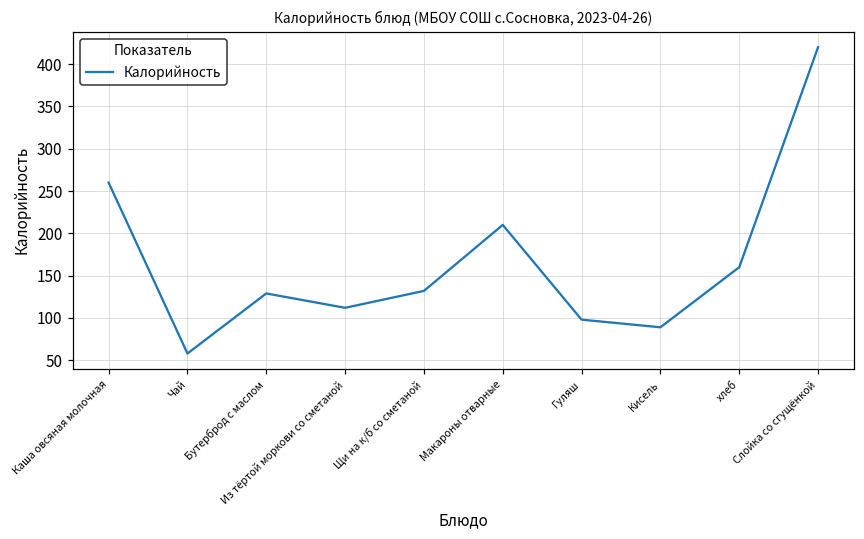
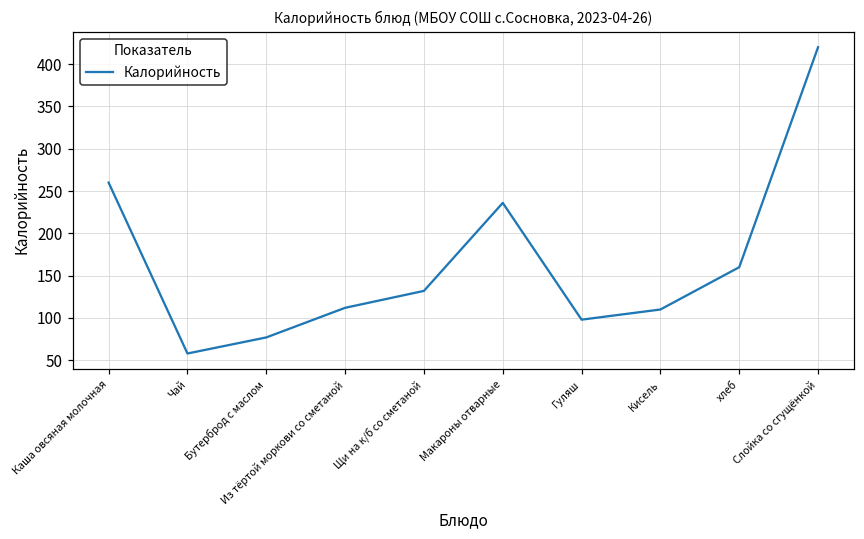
Бутерброд с маслом: 130 -> 80
Макароны отварные: 210 -> 240
Кисель: 90 -> 110
